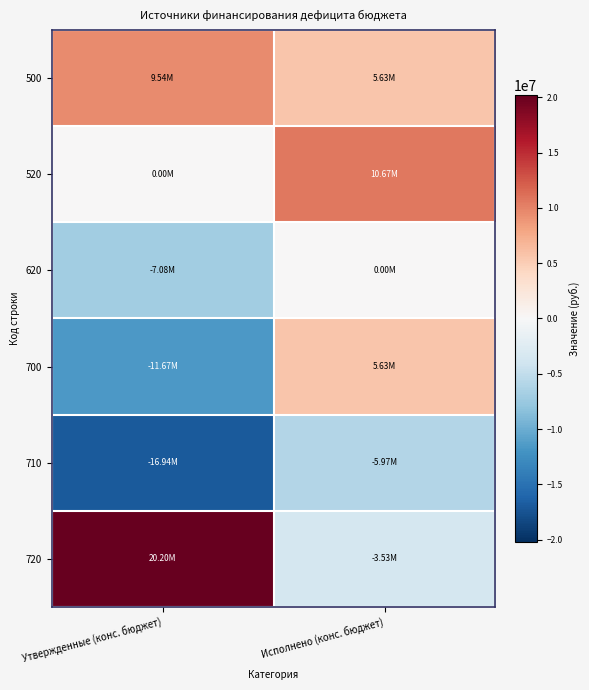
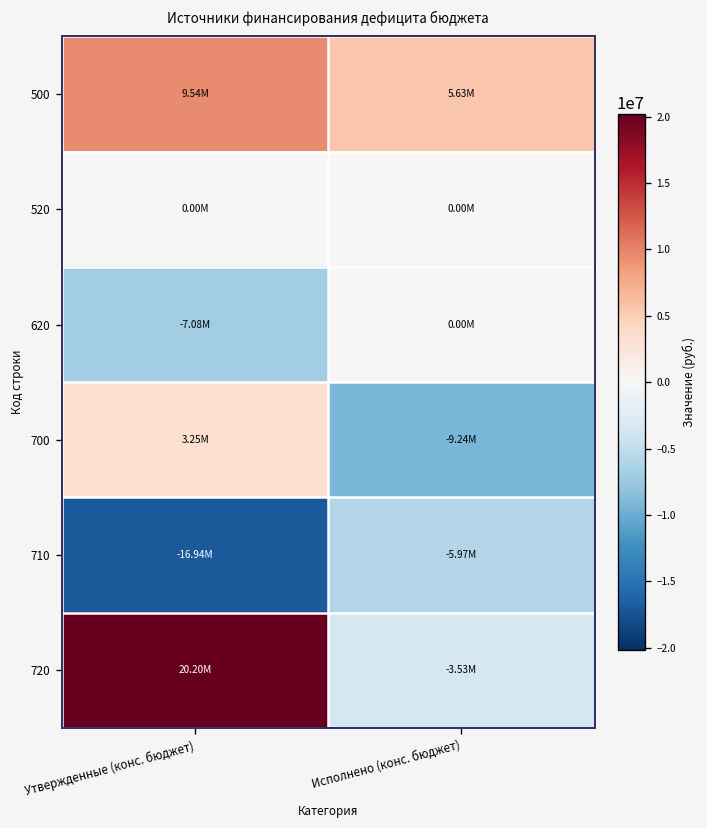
520, Исполнено (конс. бюджет): 10.67M -> 0.00M
700, Утвержденные (конс. бюджет): -11.67M -> 3.25M
700, Исполнено (конс. бюджет): 5.63M -> -9.24M
